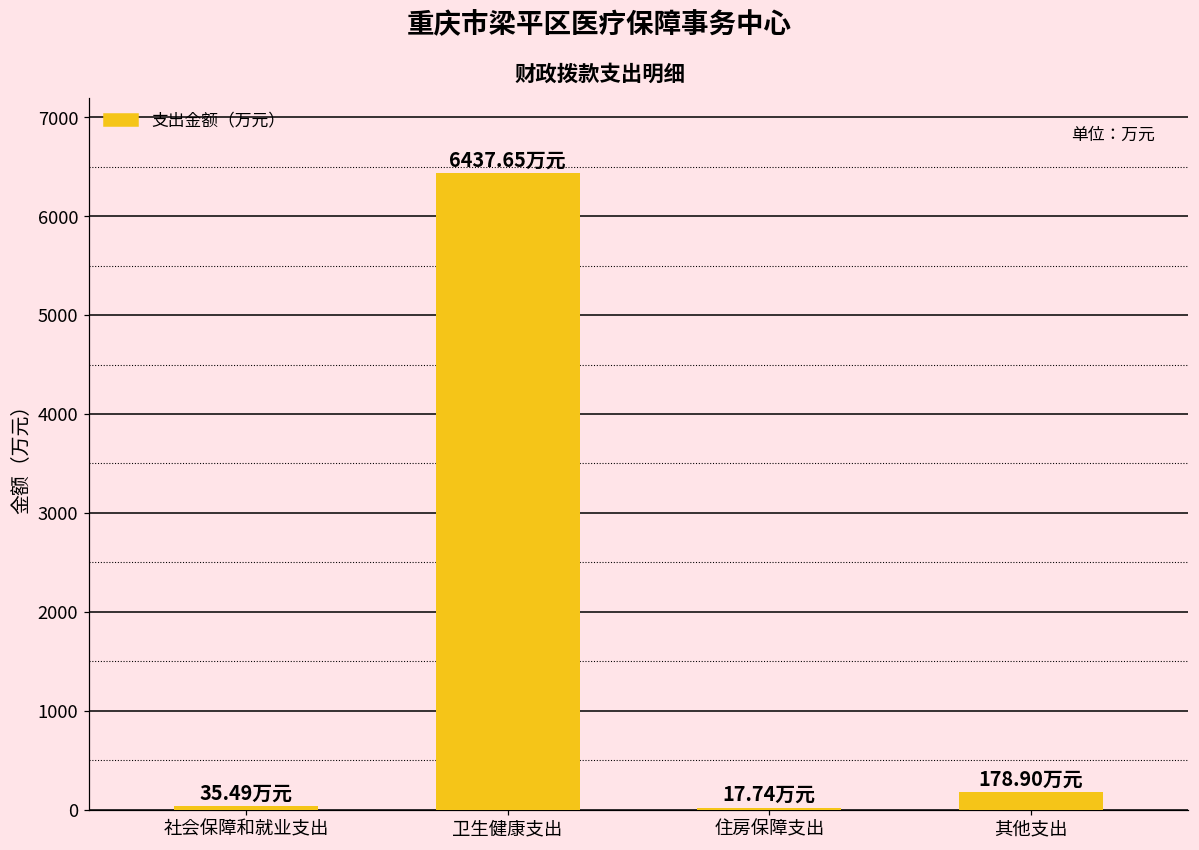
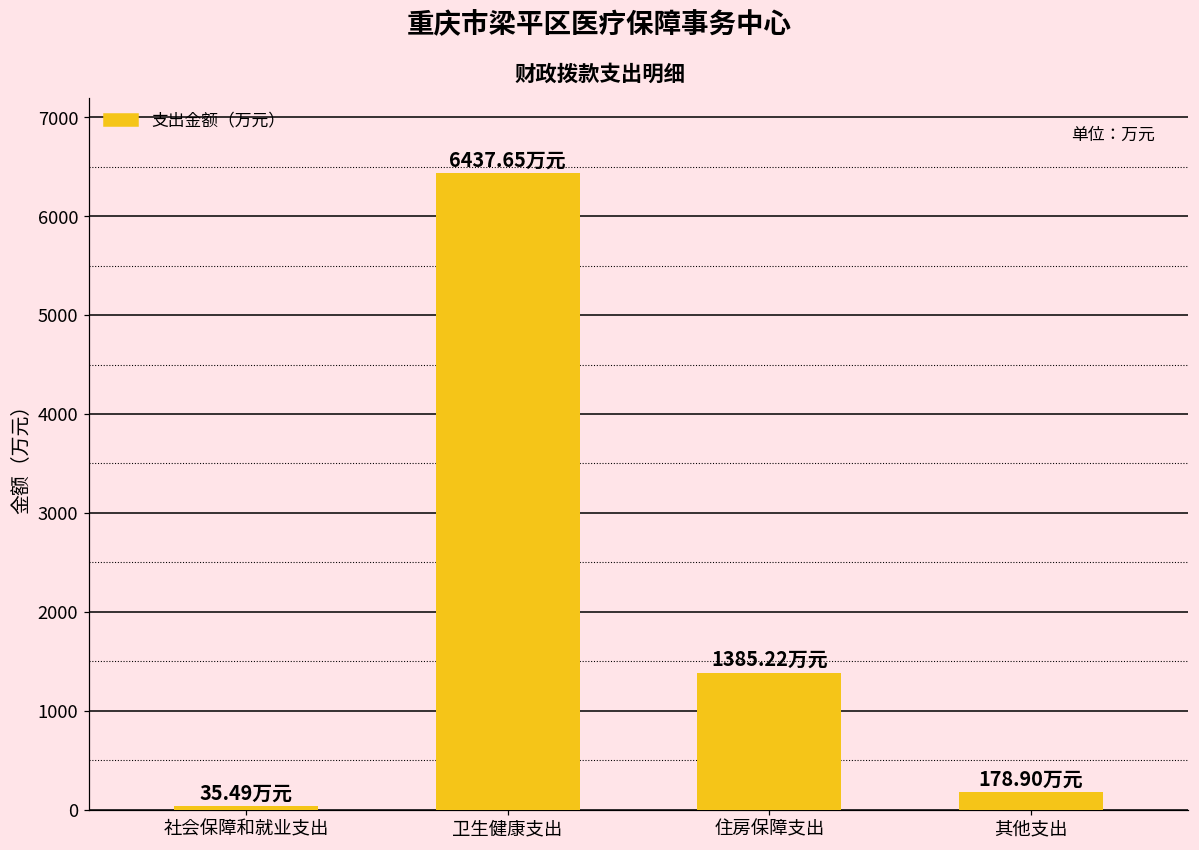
住房保障支出: 17.74 -> 1385.22
